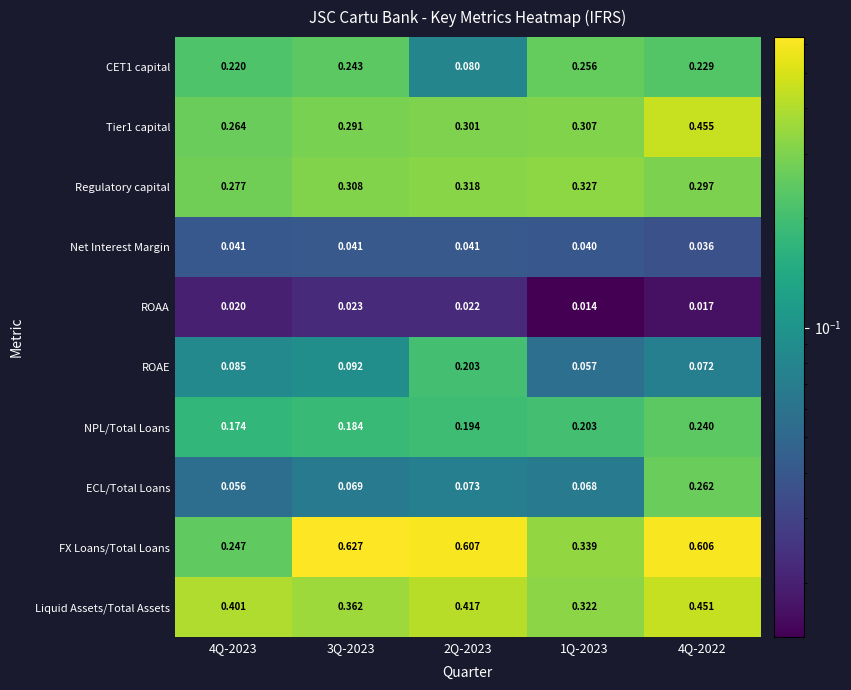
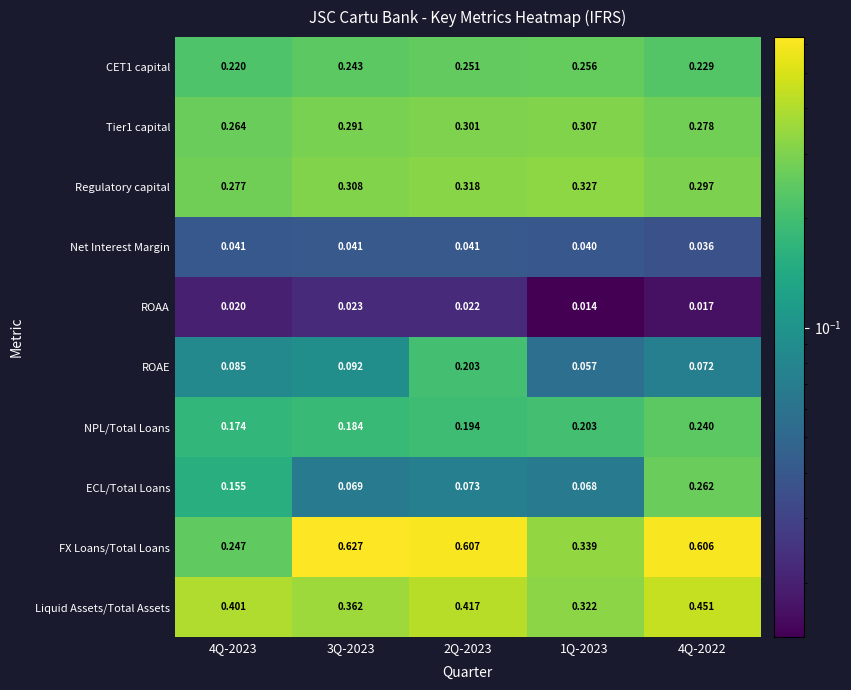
CET1 capital, 2Q-2023: 0.080 -> 0.251
Tier1 capital, 4Q-2022: 0.455 -> 0.278
ECL/Total Loans, 4Q-2023: 0.056 -> 0.155
